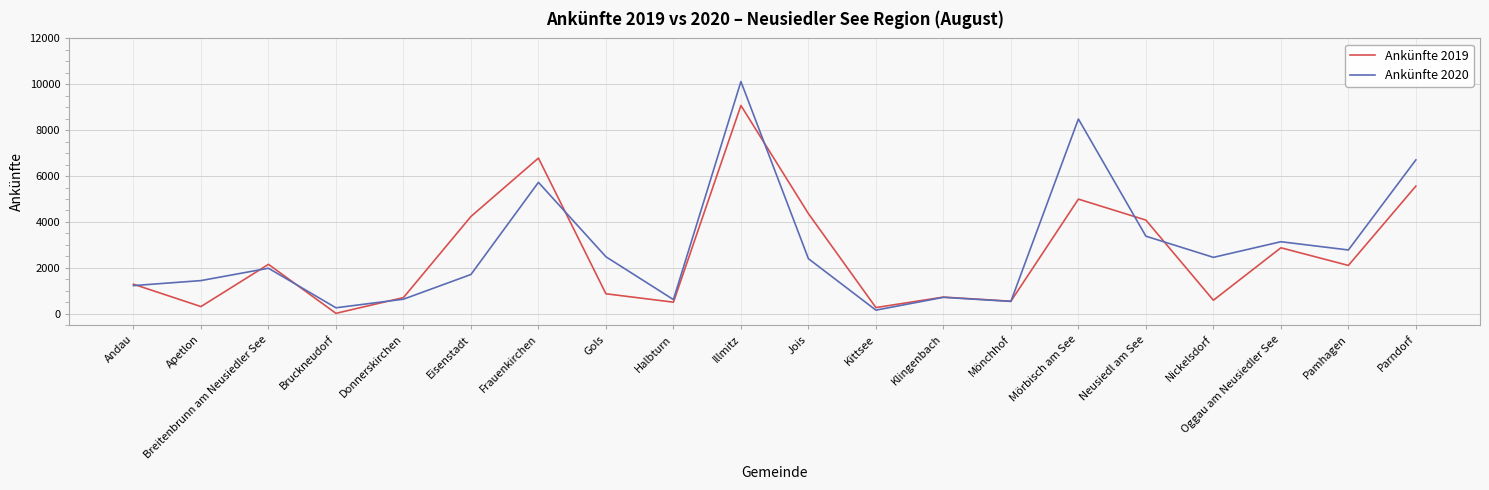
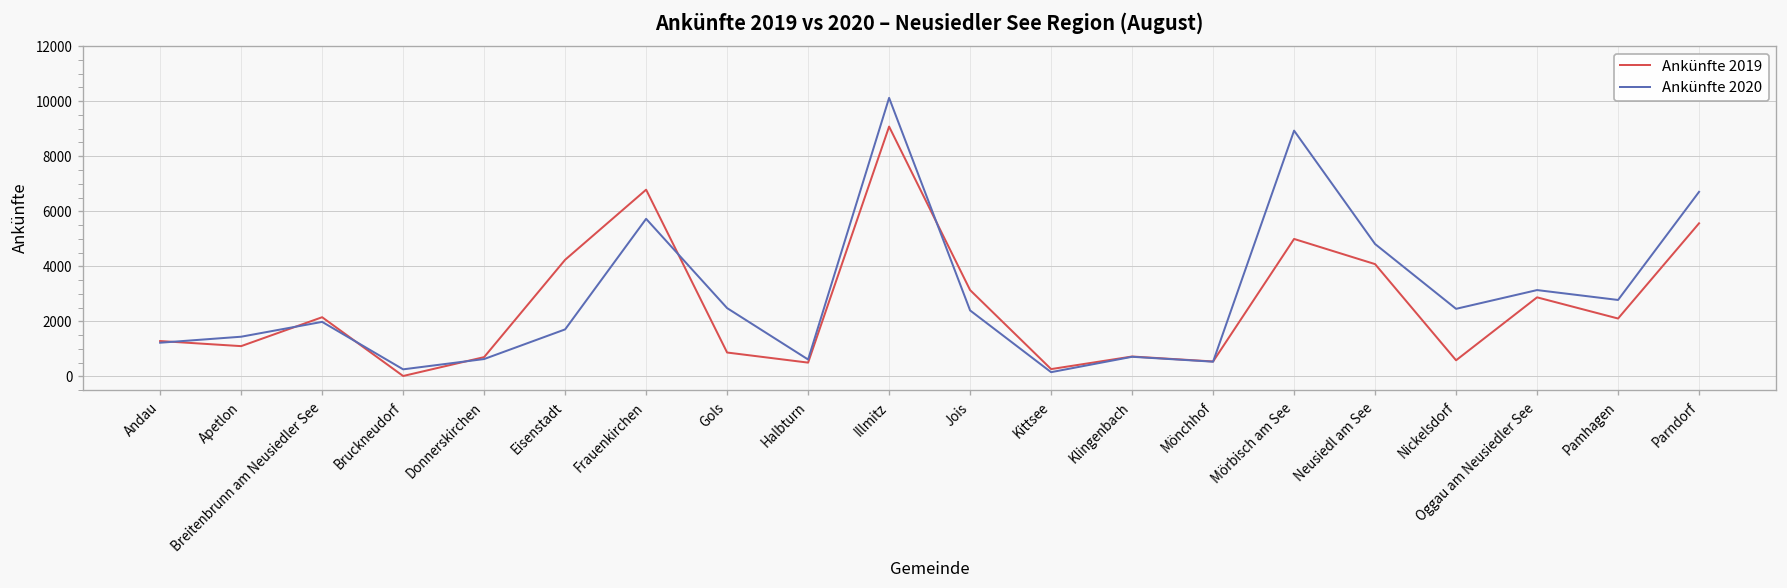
Ankünfte 2019, Apetlon: 300 -> 1100
Ankünfte 2019, Jois: 4400 -> 3100
Ankünfte 2020, Mörbisch am See: 8500 -> 8900
Ankünfte 2020, Neusiedl am See: 3400 -> 4800
